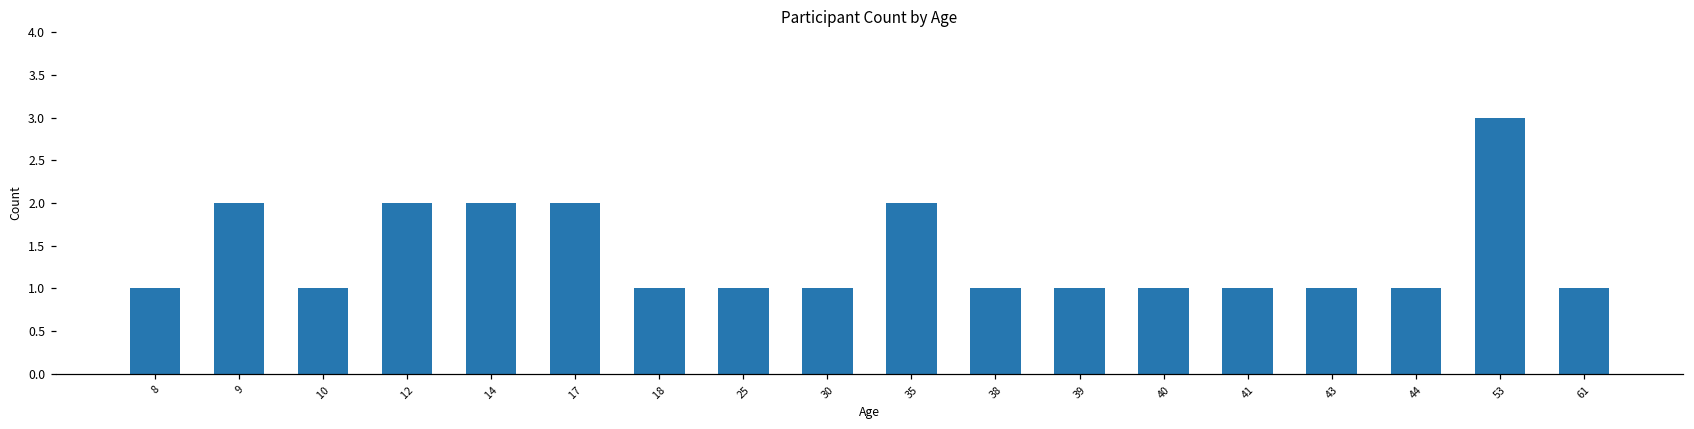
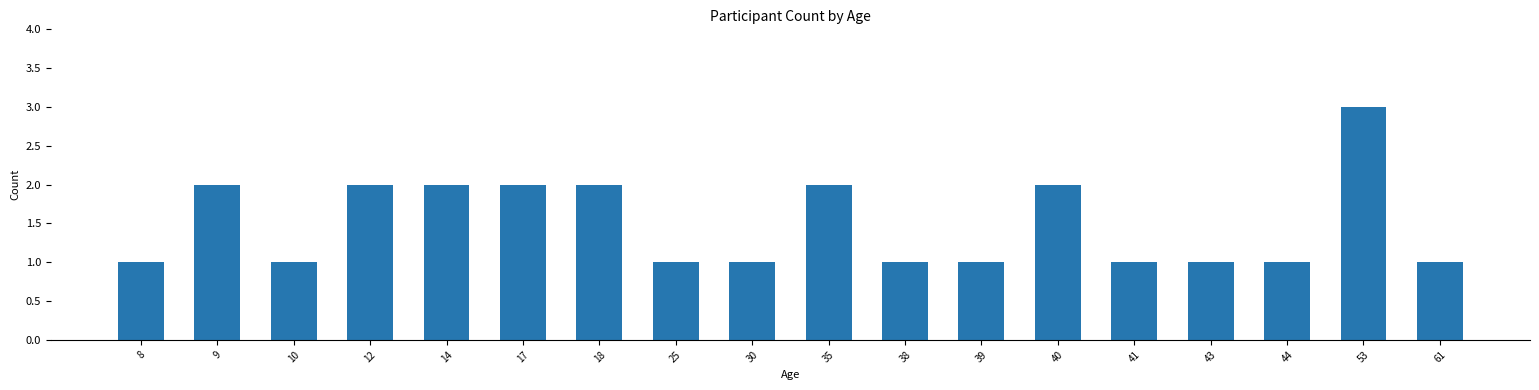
18: 1 -> 2
40: 1 -> 2
